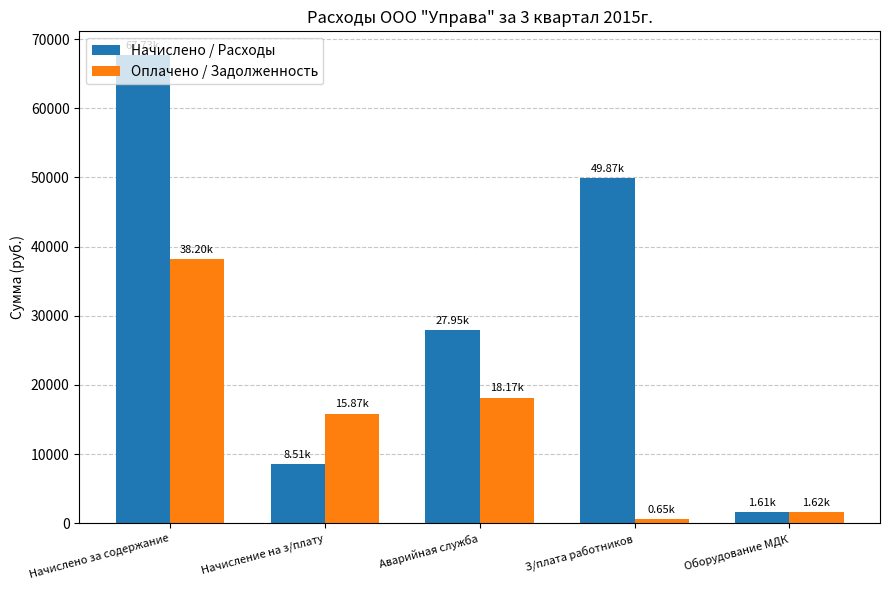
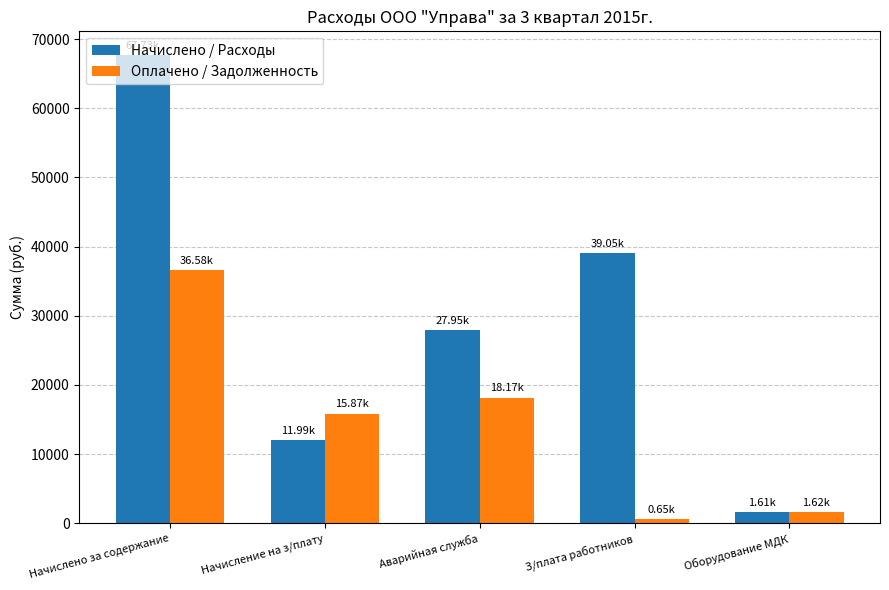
Оплачено / Задолженность, Начислено за содержание: 38.20k -> 36.58k
Начислено / Расходы, Начисление на з/плату: 8.51k -> 11.99k
Начислено / Расходы, З/плата работников: 49.87k -> 39.05k
